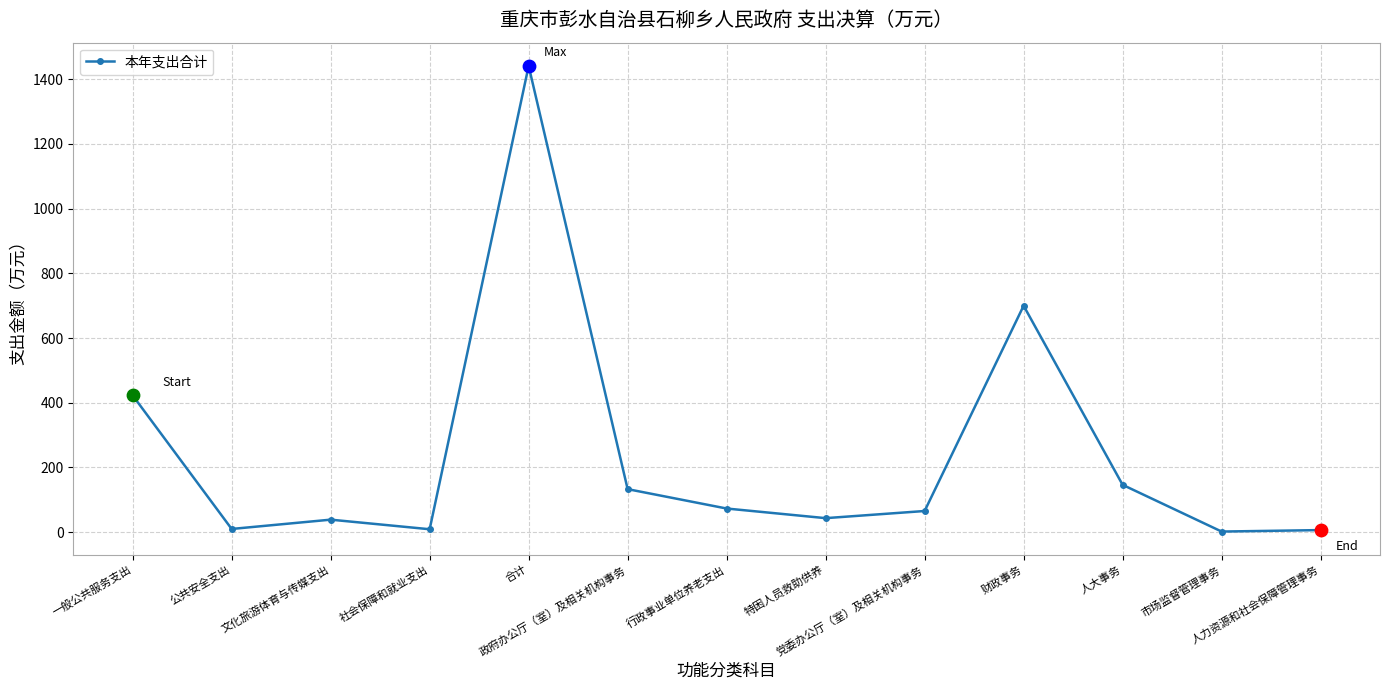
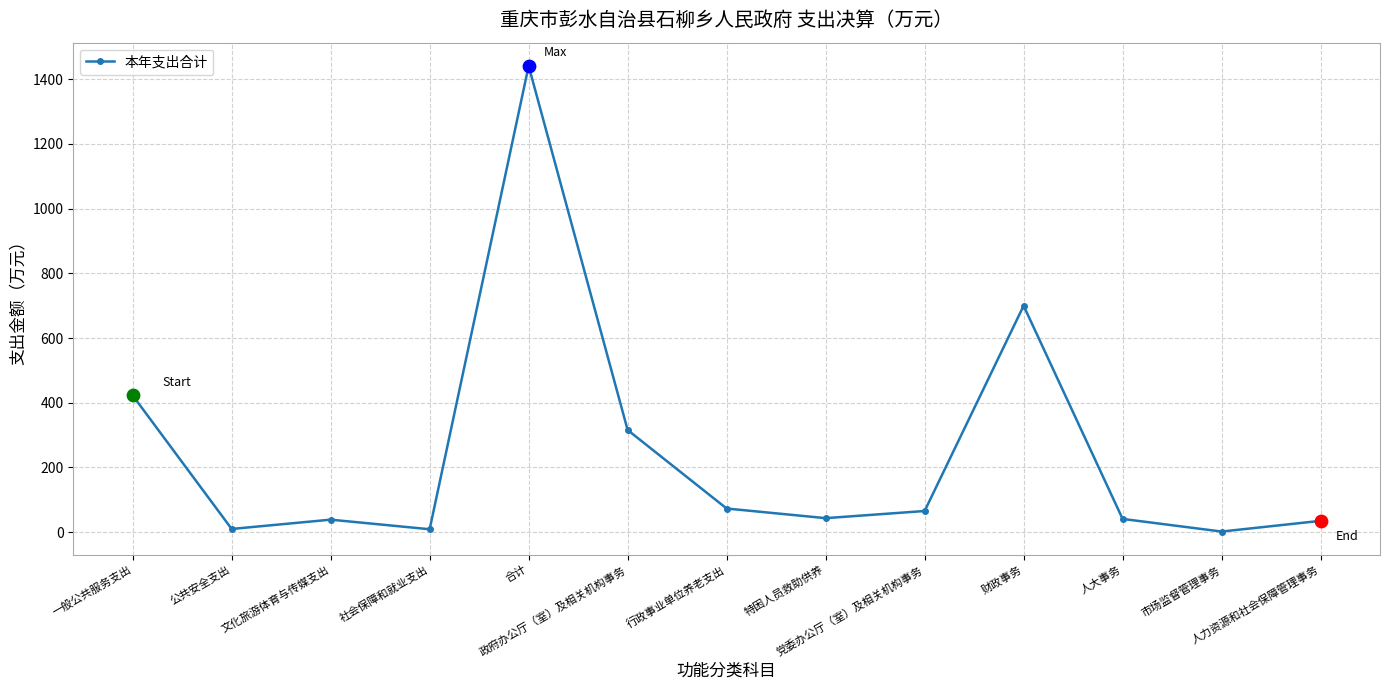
本年支出合计, 政府办公厅（室）及相关机构事务: 130 -> 320
本年支出合计, 人大事务: 150 -> 40
本年支出合计, 人力资源和社会保障管理事务: 10 -> 40
